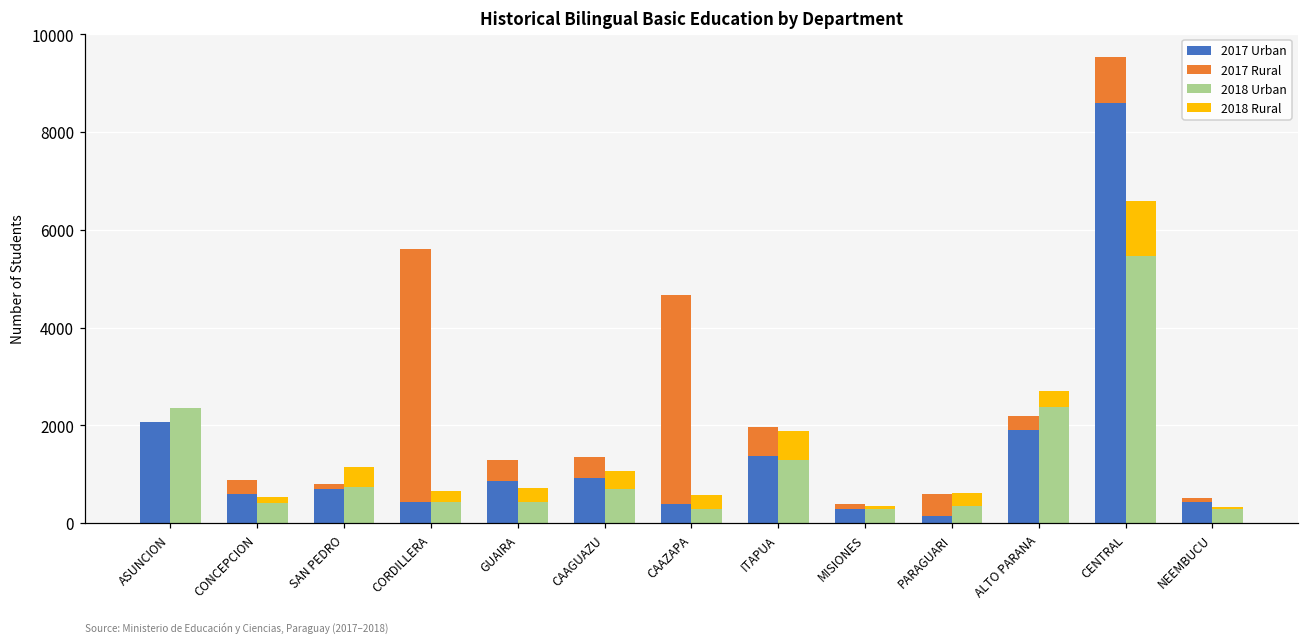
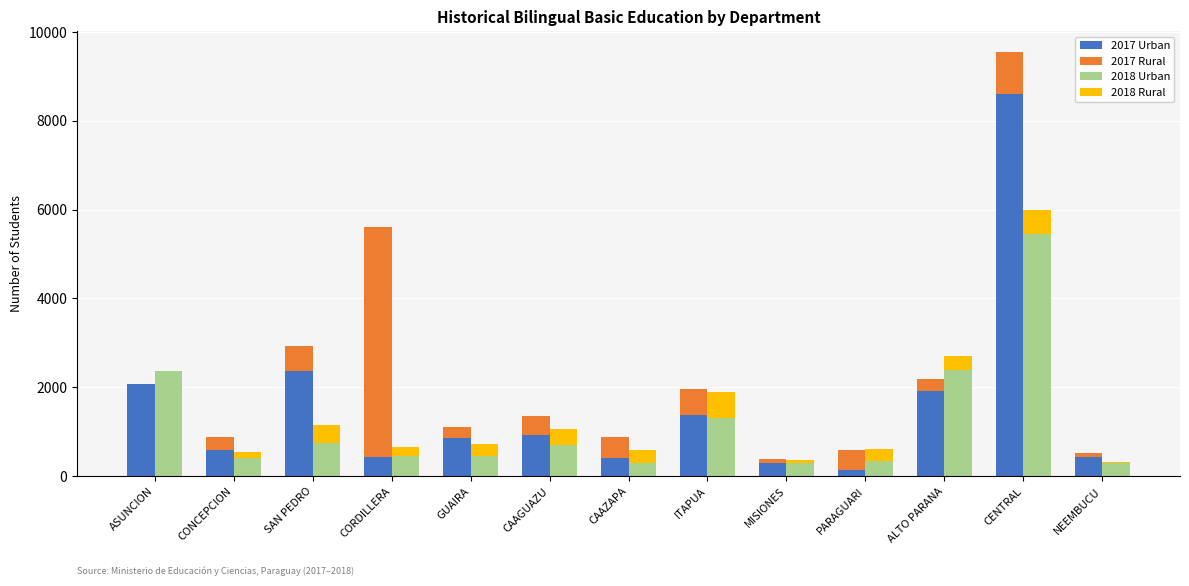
2017 Urban, SAN PEDRO: 700 -> 2400
2017 Rural, SAN PEDRO: 100 -> 600
2017 Rural, GUAIRA: 400 -> 200
2017 Rural, CAAZAPA: 4300 -> 500
2018 Rural, CENTRAL: 1100 -> 500
